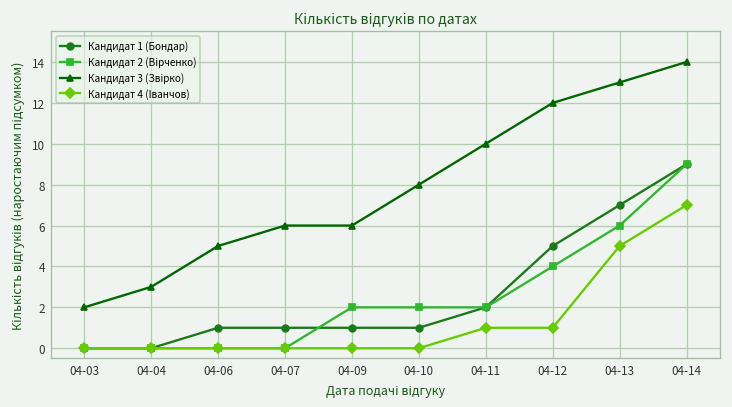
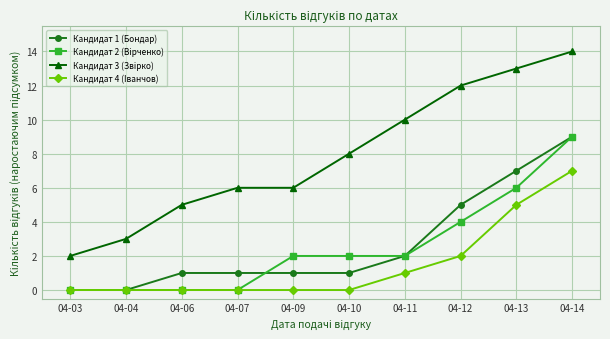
Кандидат 4 (Іванчов), 04-12: 1 -> 2
